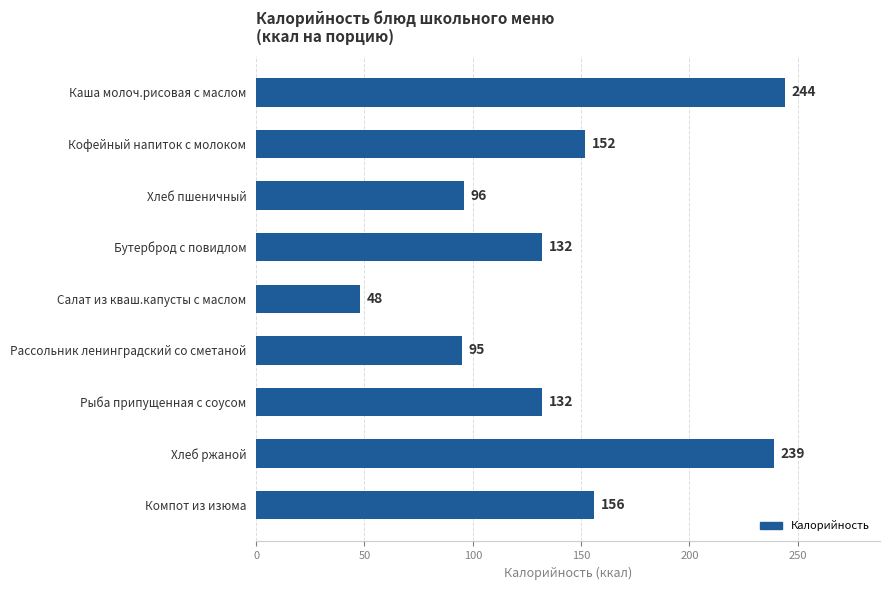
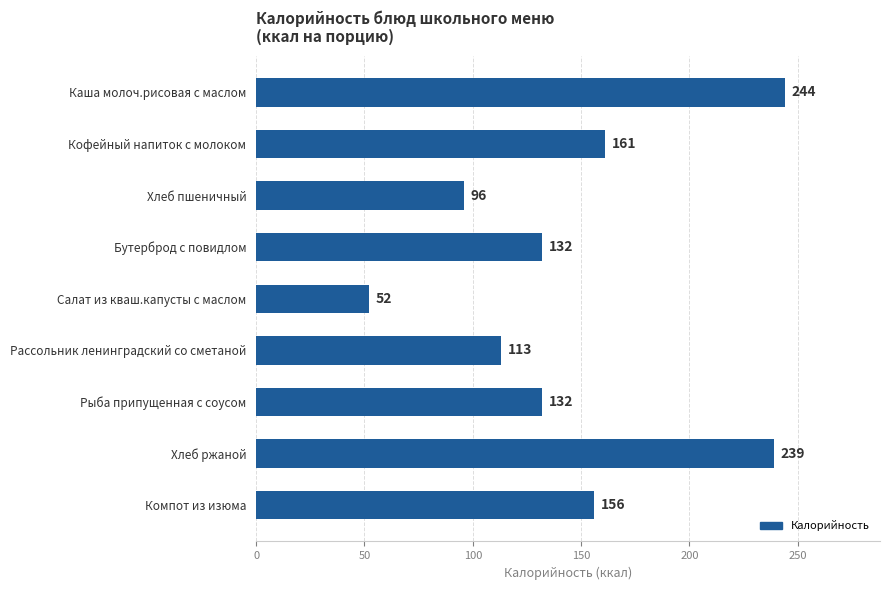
Кофейный напиток с молоком: 152 -> 161
Салат из кваш.капусты с маслом: 48 -> 52
Рассольник ленинградский со сметаной: 95 -> 113
